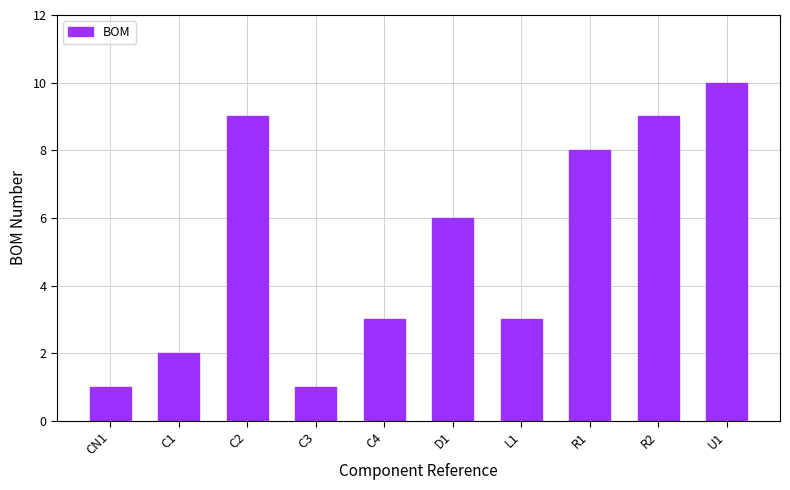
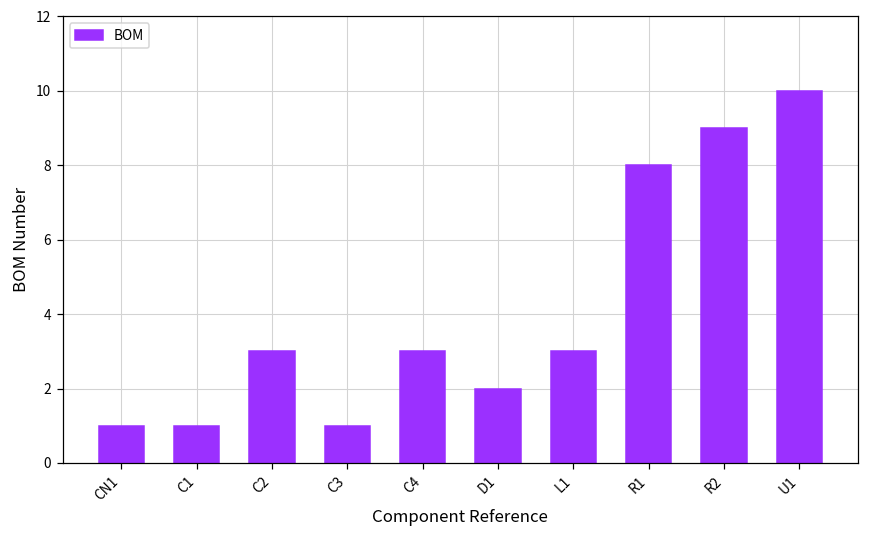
C1: 2 -> 1
C2: 9 -> 3
D1: 6 -> 2
